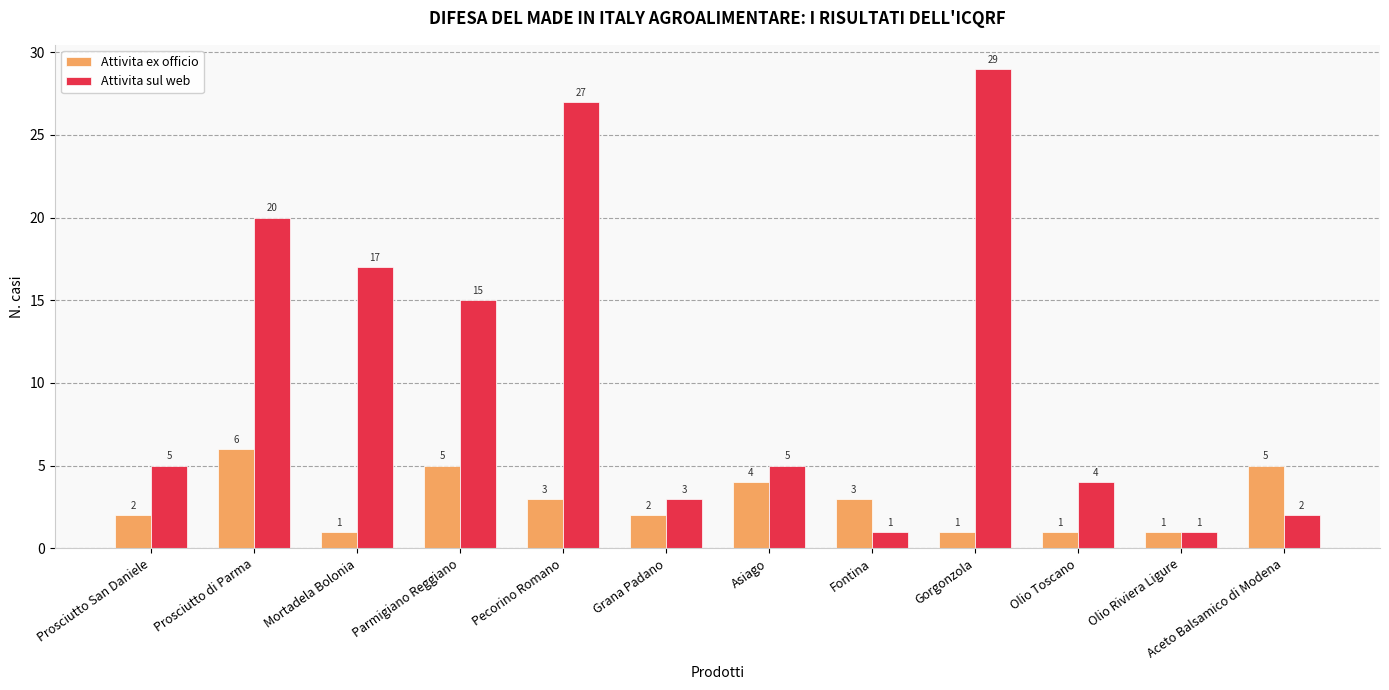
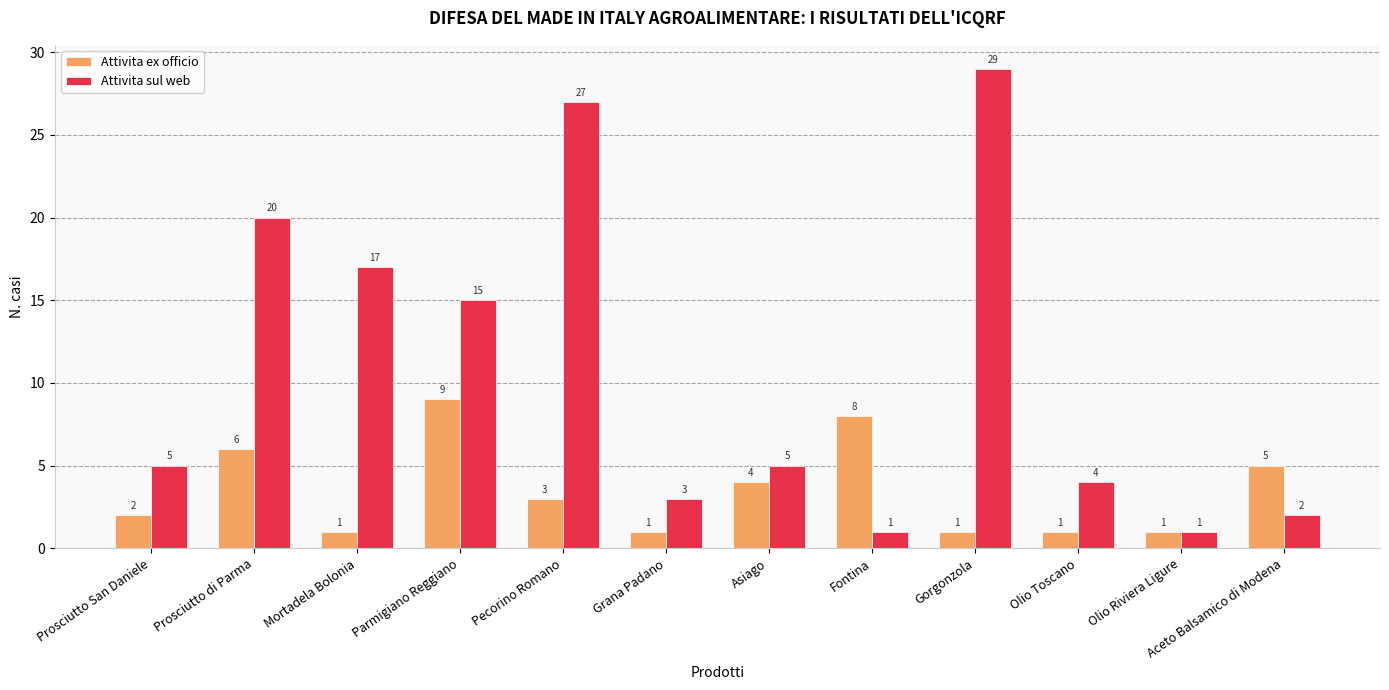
Attivita ex officio, Parmigiano Reggiano: 5 -> 9
Attivita ex officio, Grana Padano: 2 -> 1
Attivita ex officio, Fontina: 3 -> 8
